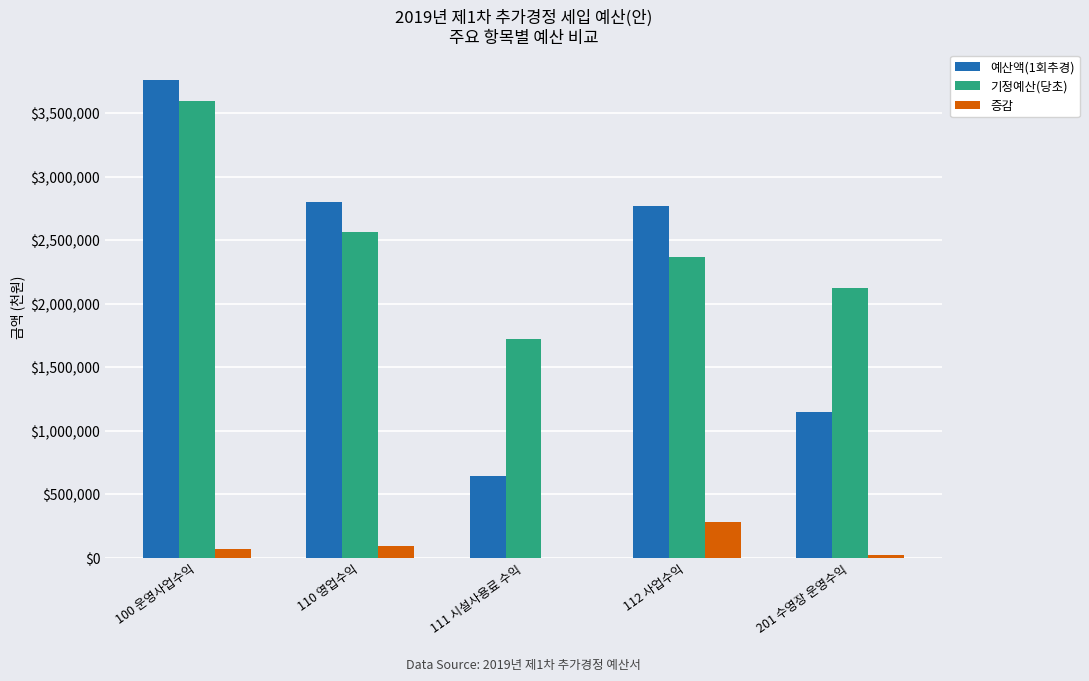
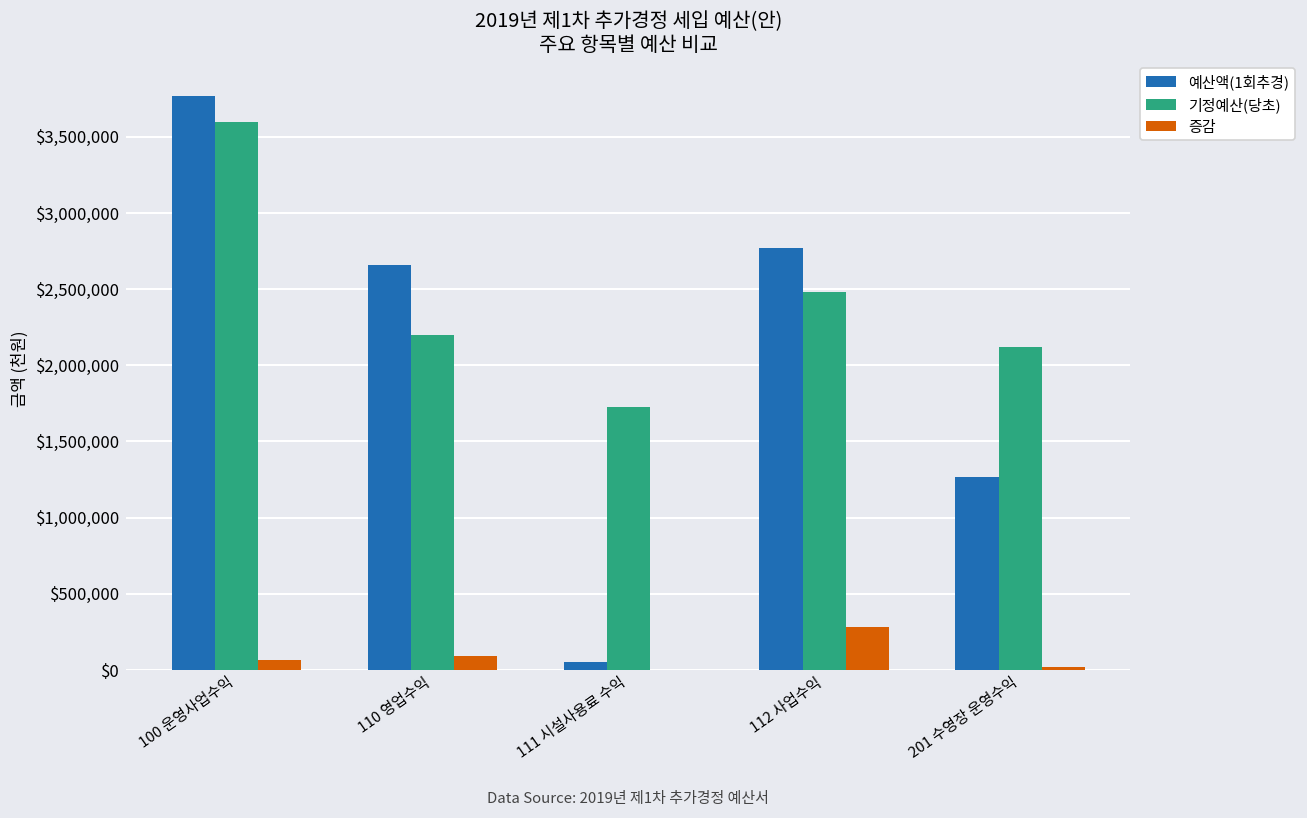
예산액(1회추경), 110 영업수익: $2,800,000 -> $2,660,000
기정예산(당초), 110 영업수익: $2,560,000 -> $2,200,000
예산액(1회추경), 111 시설사용료 수익: $640,000 -> $50,000
기정예산(당초), 112 사업수익: $2,370,000 -> $2,480,000
예산액(1회추경), 201 수영장 운영수익: $1,150,000 -> $1,270,000
